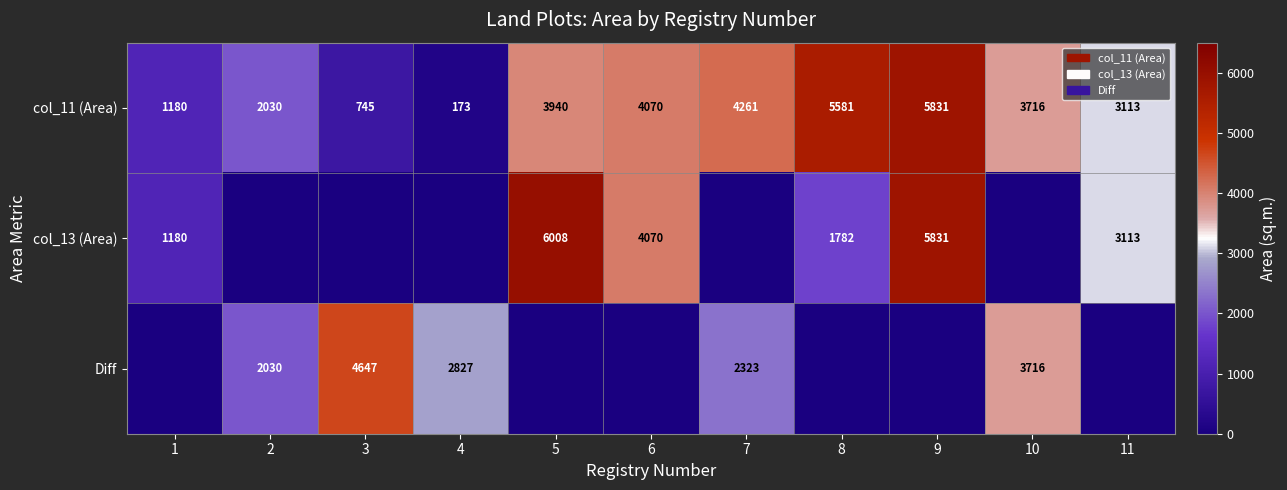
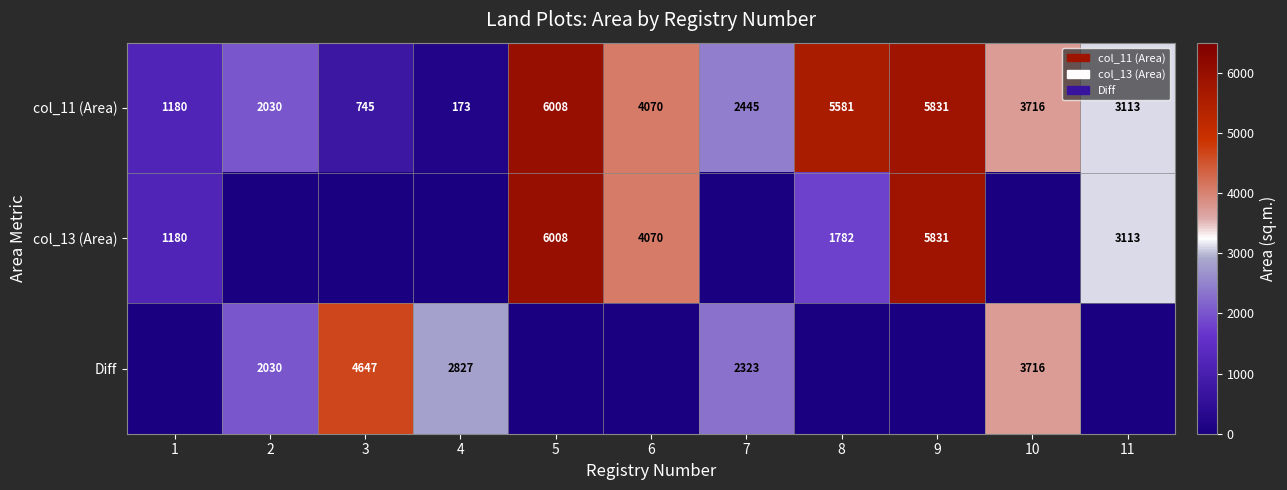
col_11 (Area), 5: 3940 -> 6008
col_11 (Area), 7: 4261 -> 2445
